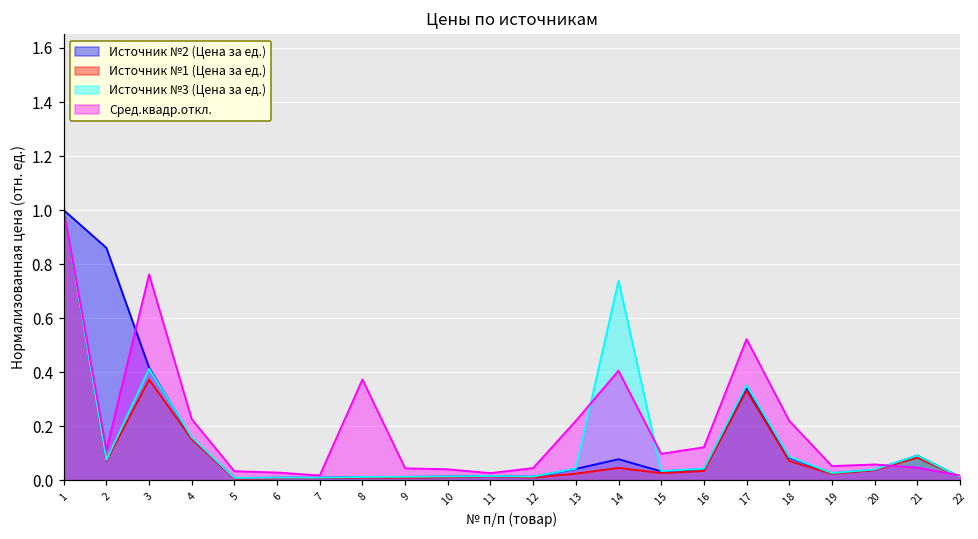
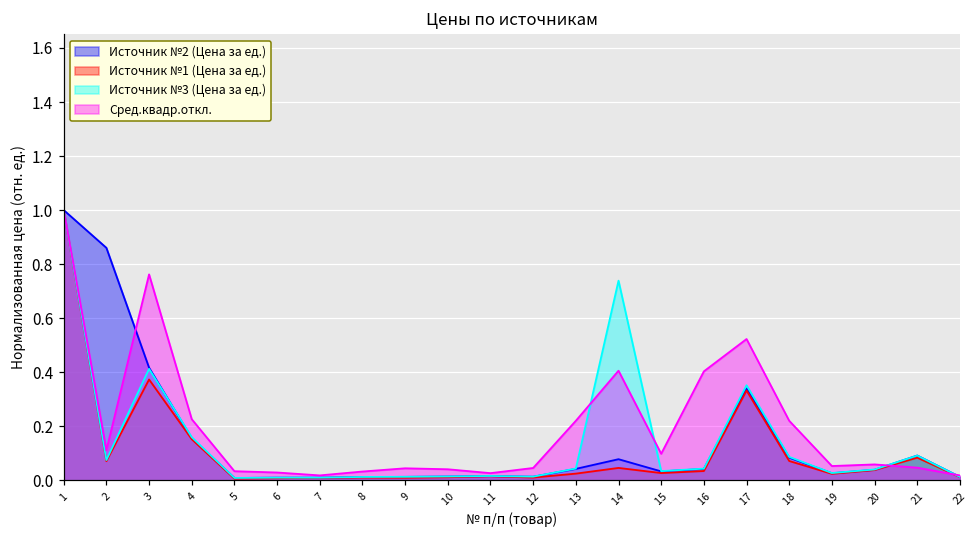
Сред.квадр.откл., 8: 0.37 -> 0.03
Сред.квадр.откл., 16: 0.12 -> 0.40
